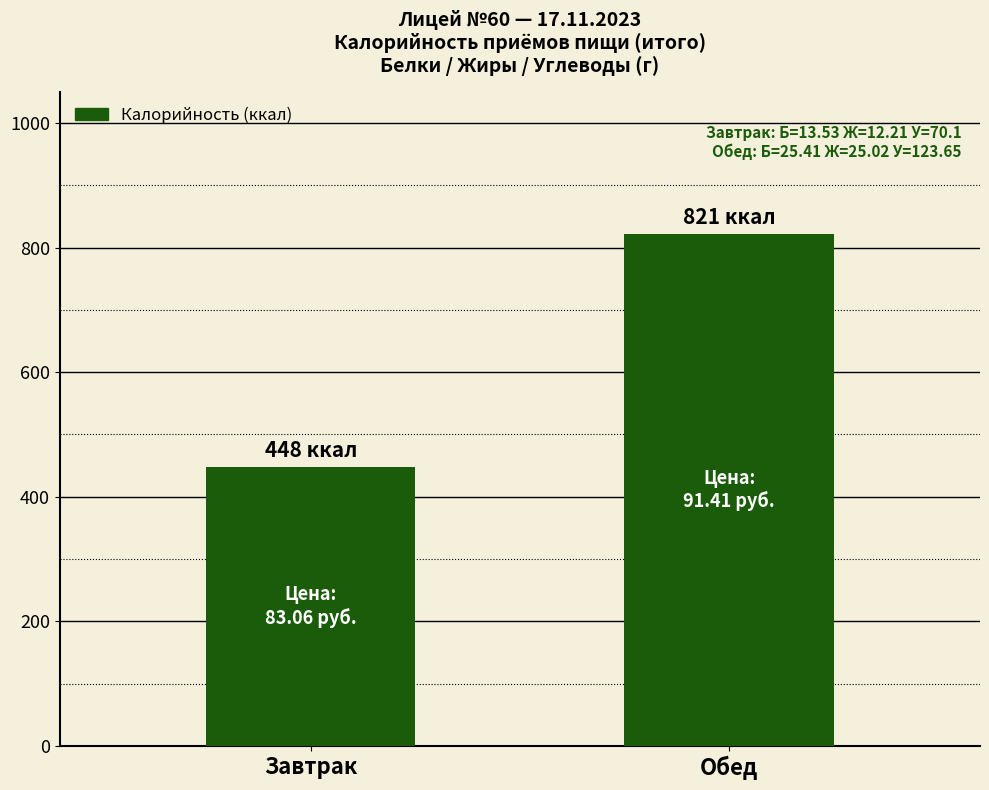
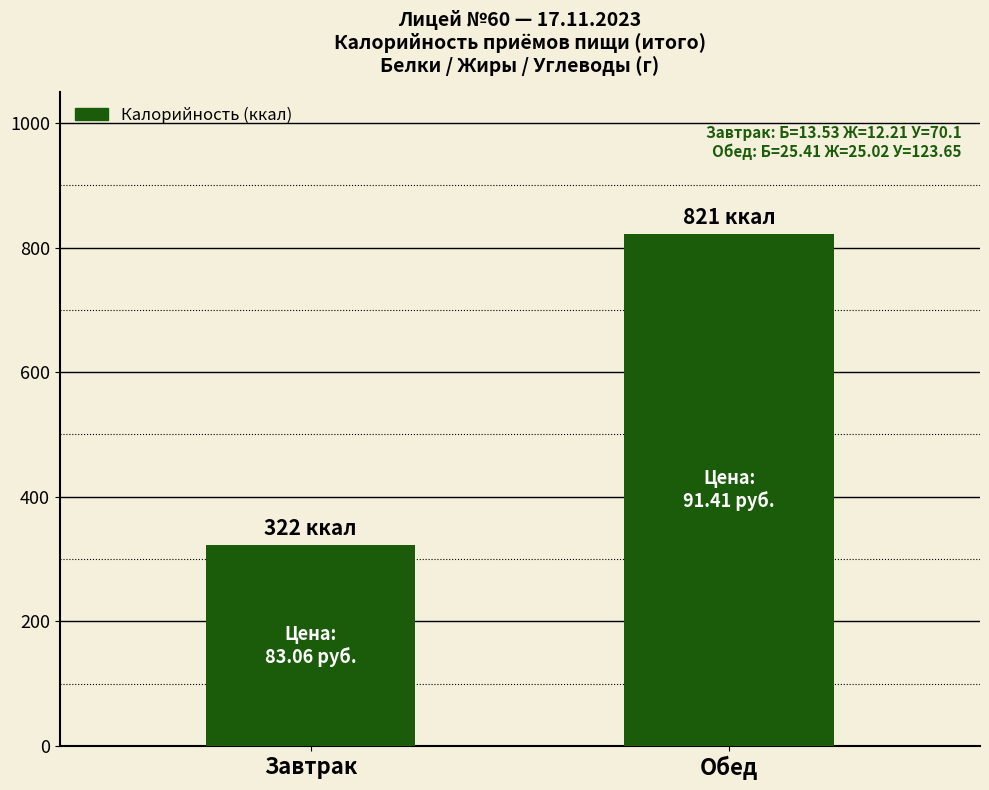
Завтрак: 448 -> 322
